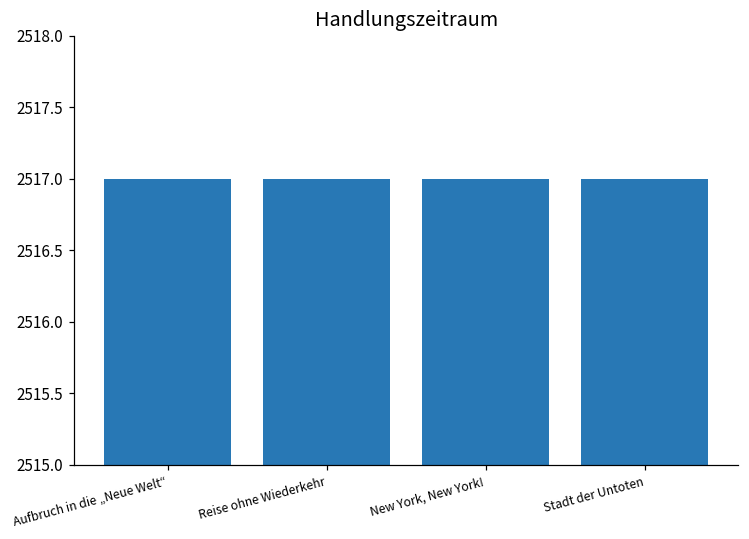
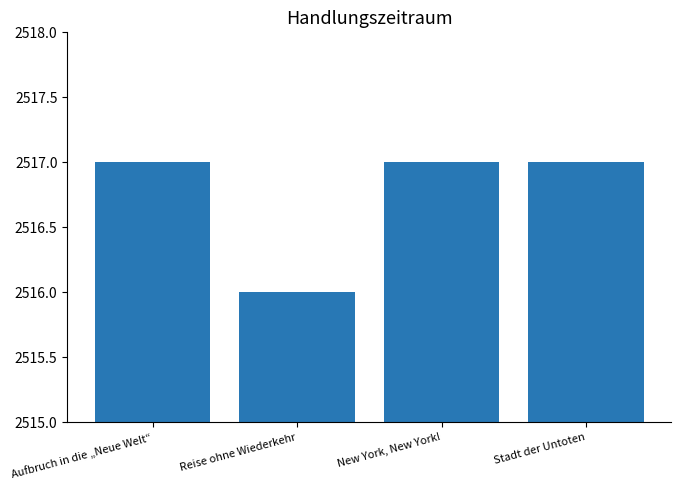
Reise ohne Wiederkehr: 2517 -> 2516
